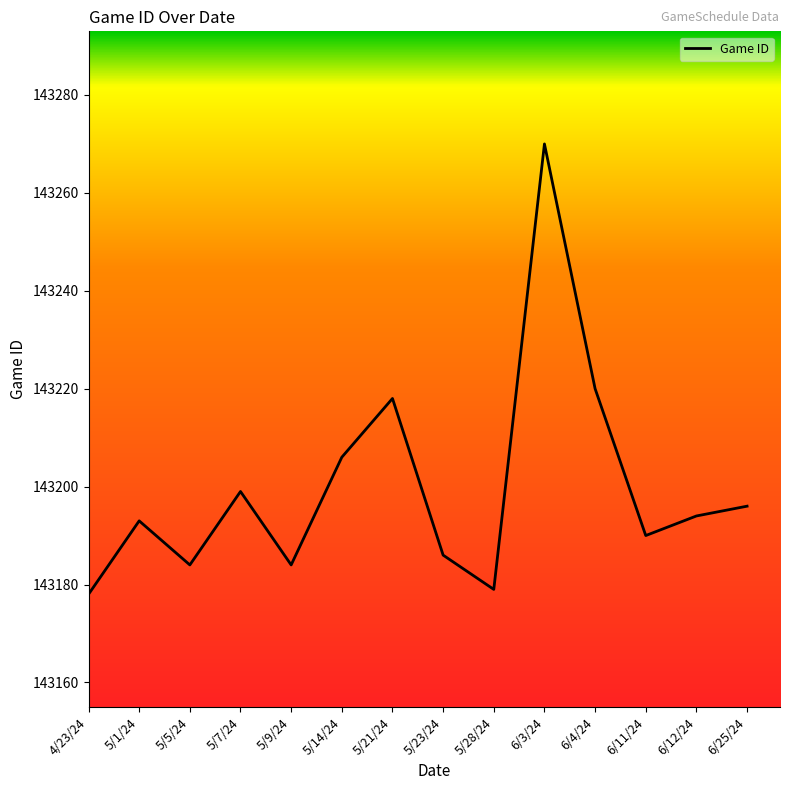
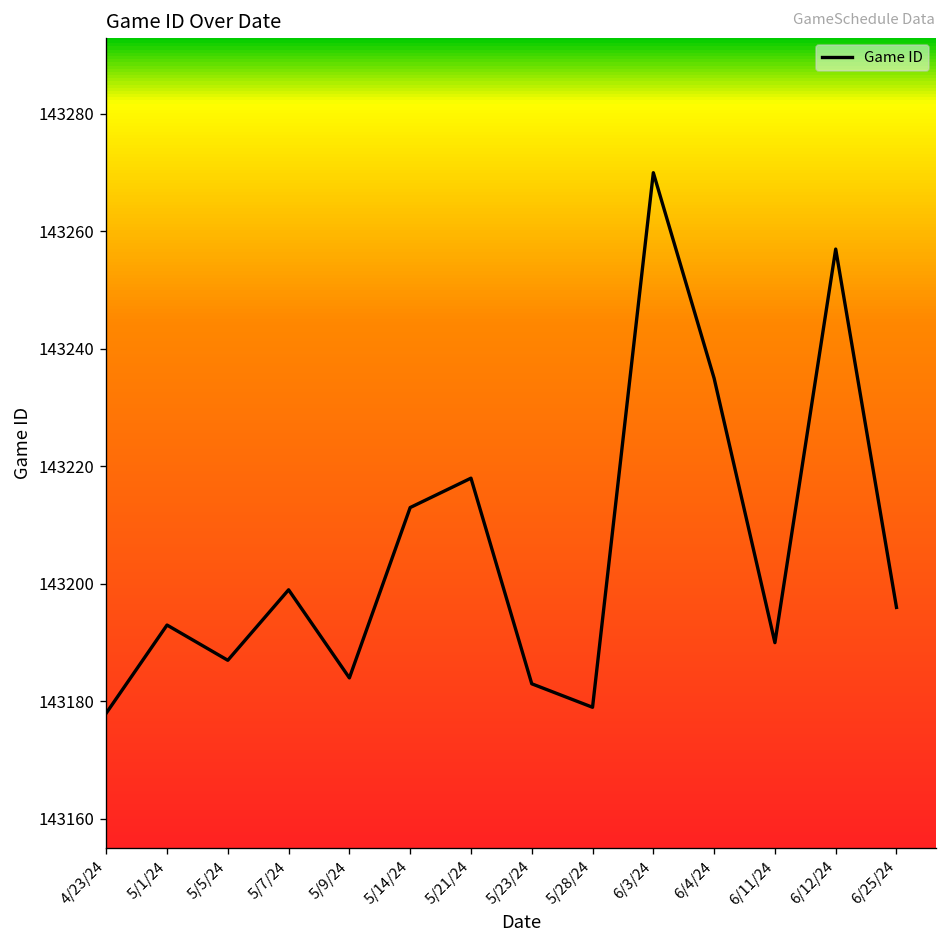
5/5/24: 143184 -> 143187
5/14/24: 143206 -> 143213
5/23/24: 143186 -> 143183
6/4/24: 143220 -> 143235
6/12/24: 143194 -> 143257
